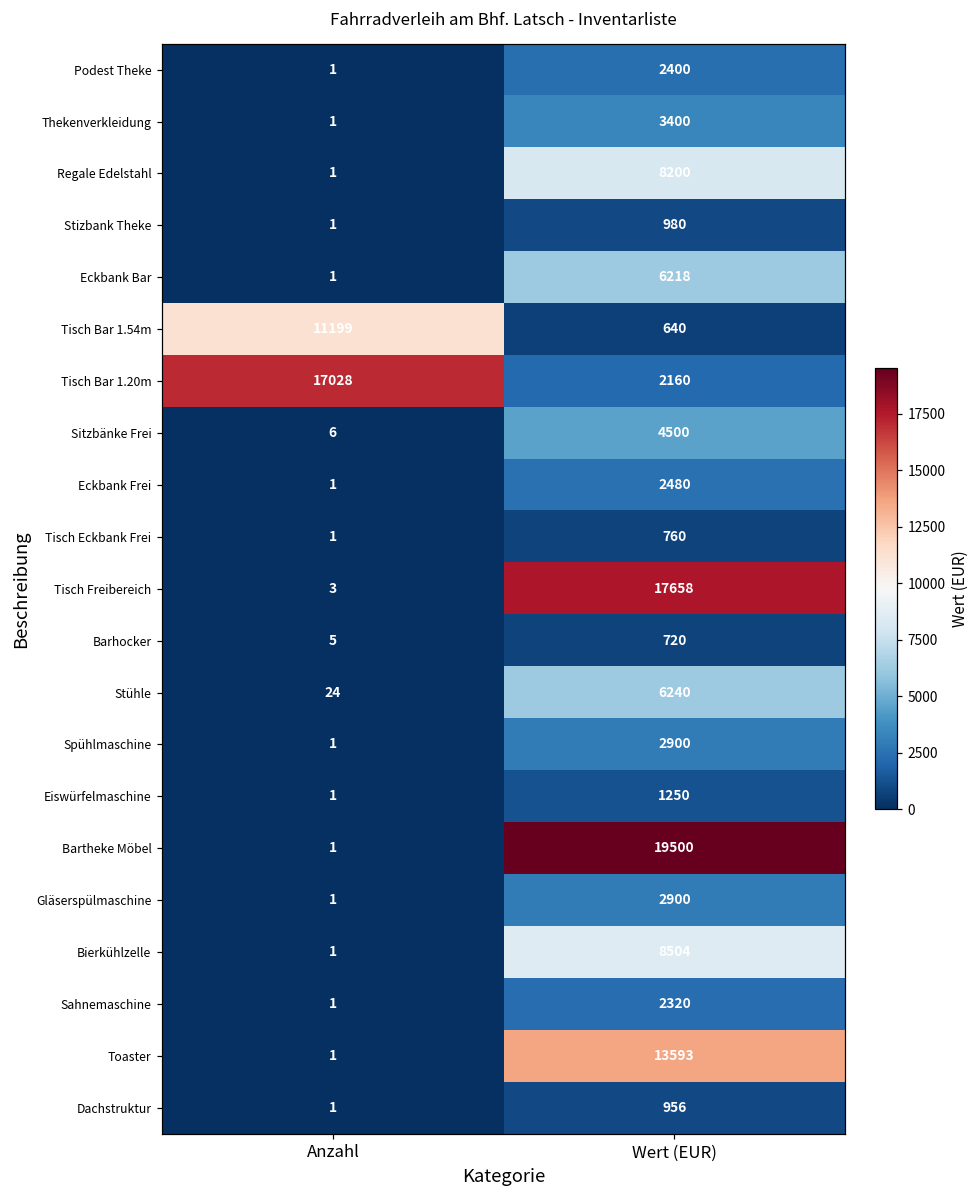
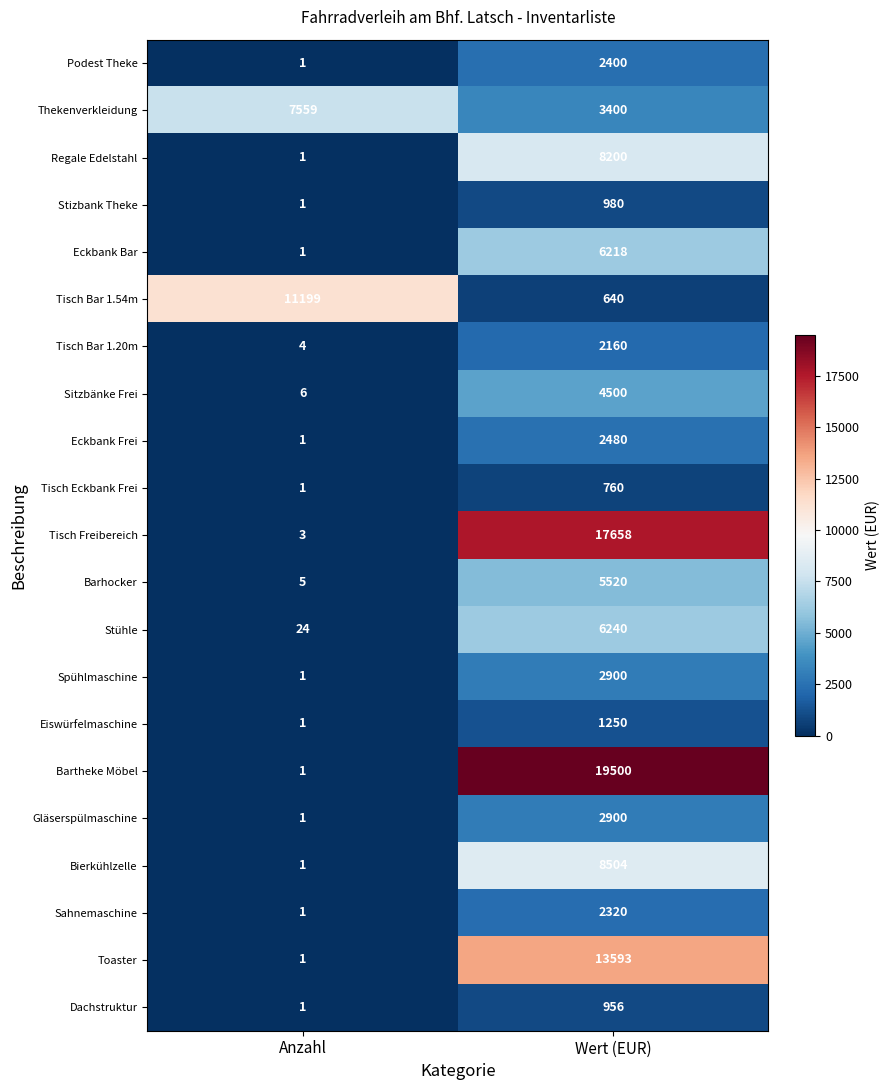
Thekenverkleidung, Anzahl: 1 -> 7559
Tisch Bar 1.20m, Anzahl: 17028 -> 4
Barhocker, Wert (EUR): 720 -> 5520
